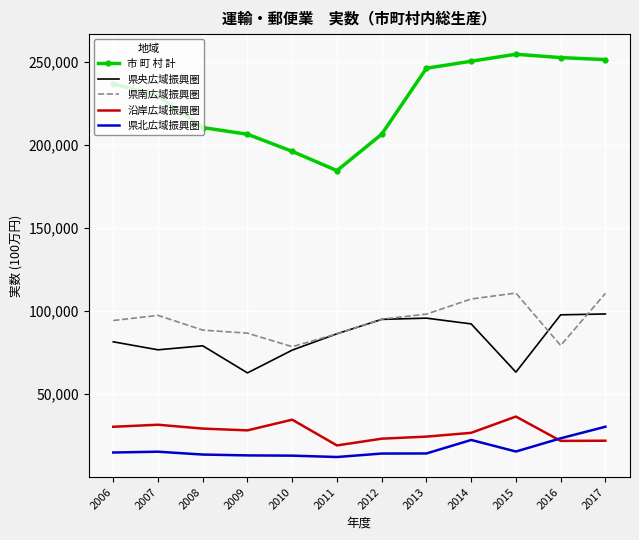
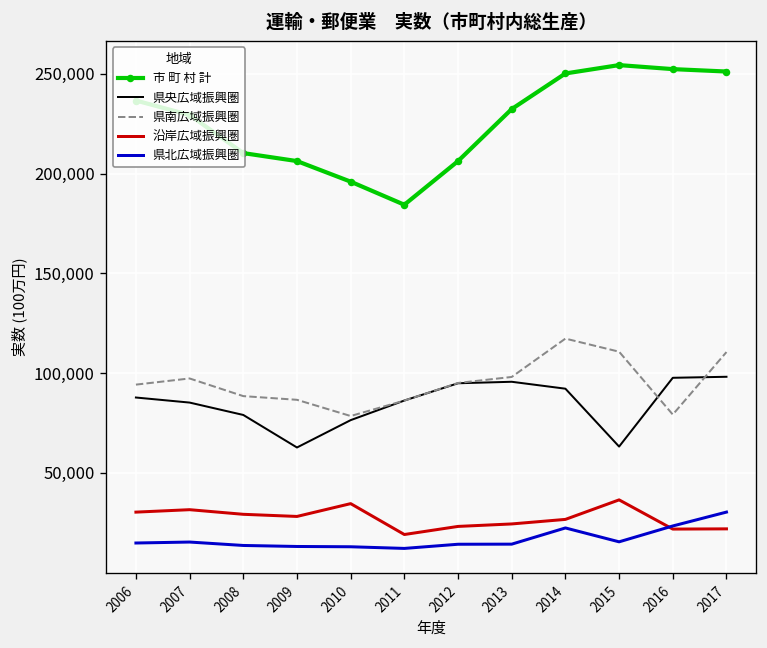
県央広域振興圏, 2006: 81,000 -> 88,000
県央広域振興圏, 2007: 77,000 -> 85,000
市 町 村 計, 2013: 246,000 -> 232,000
県南広域振興圏, 2014: 107,000 -> 117,000
